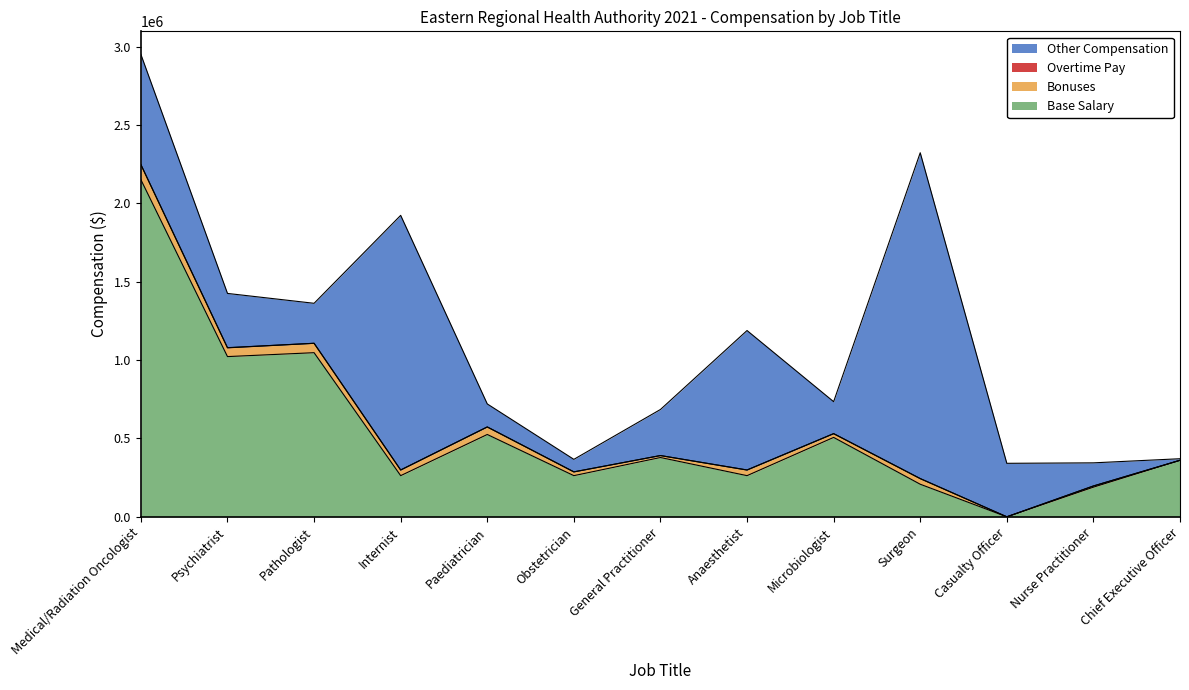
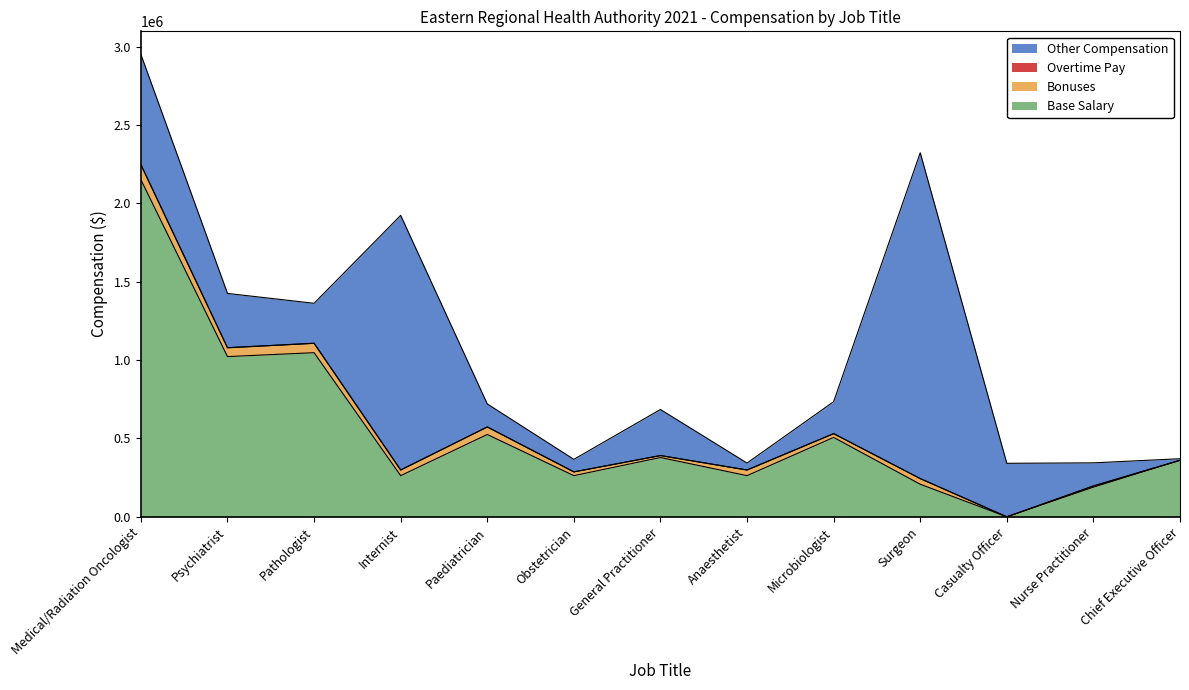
Other Compensation, Anaesthetist: 890000 -> 40000
